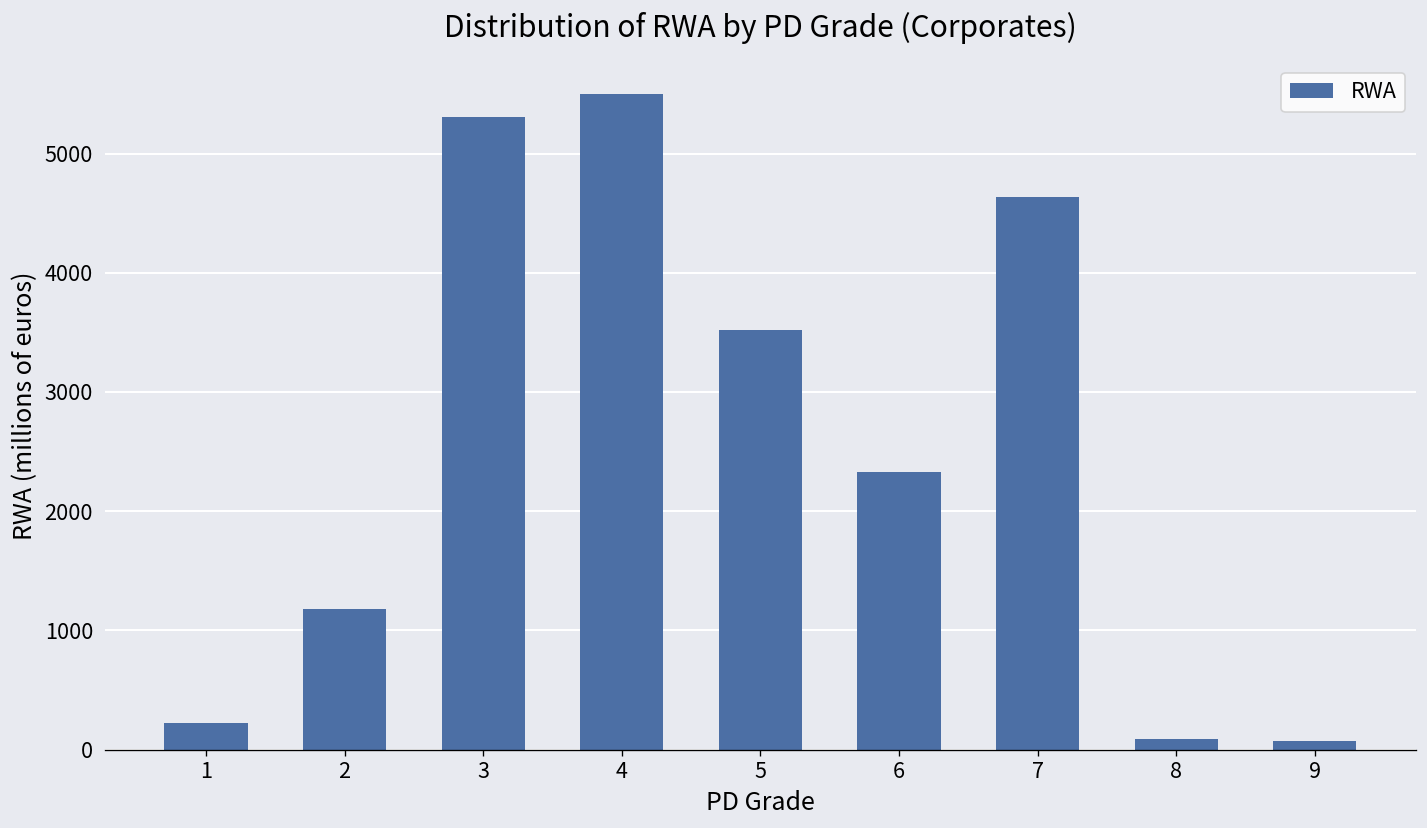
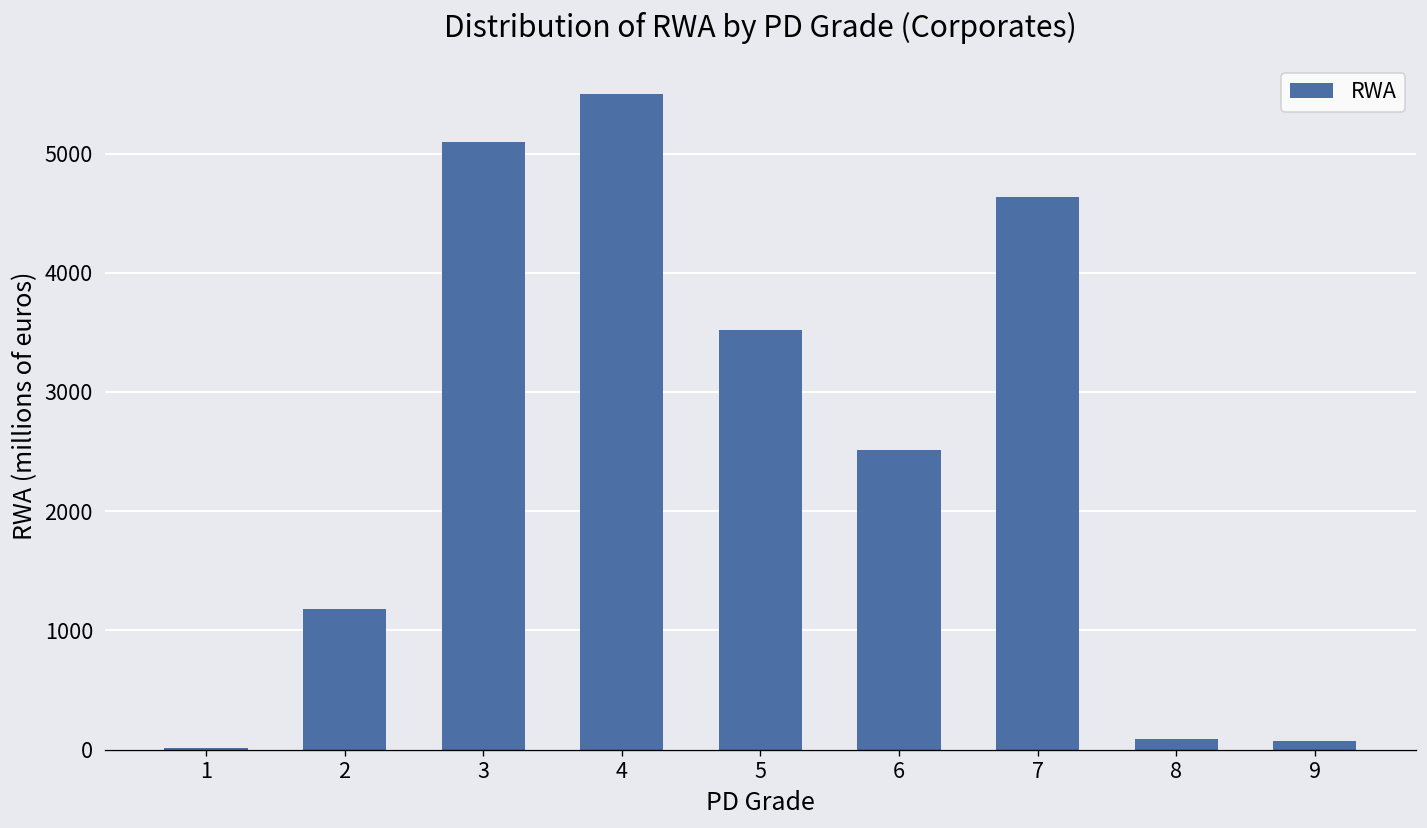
1: 200 -> 0
3: 5300 -> 5100
6: 2300 -> 2500
